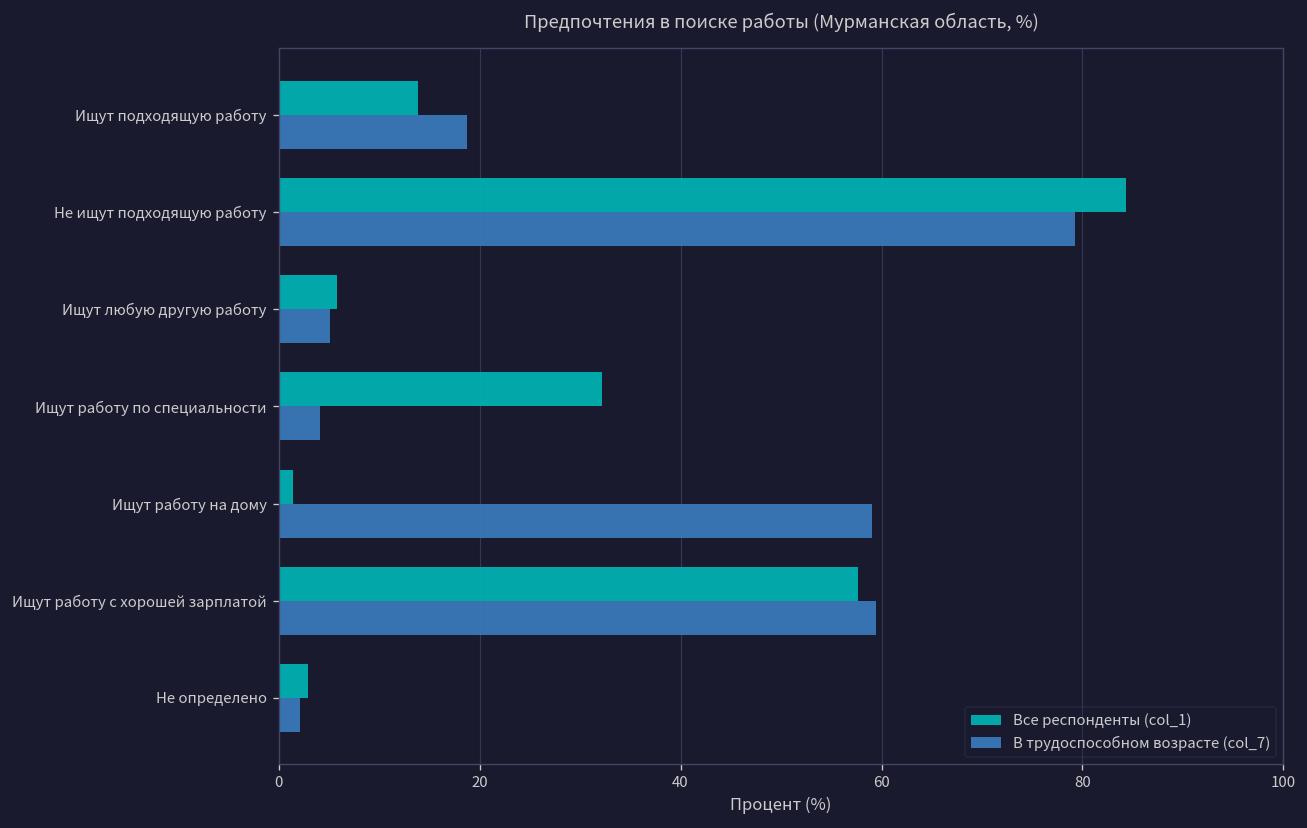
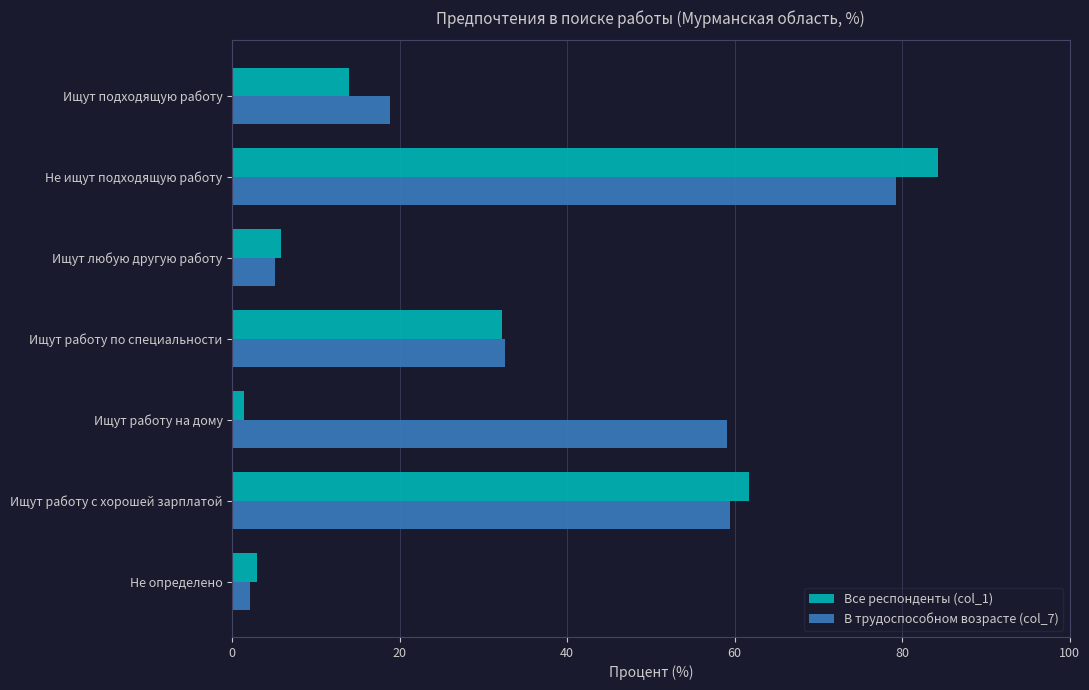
В трудоспособном возрасте (col_7), Ищут работу по специальности: 4 -> 33
Все респонденты (col_1), Ищут работу с хорошей зарплатой: 58 -> 62
